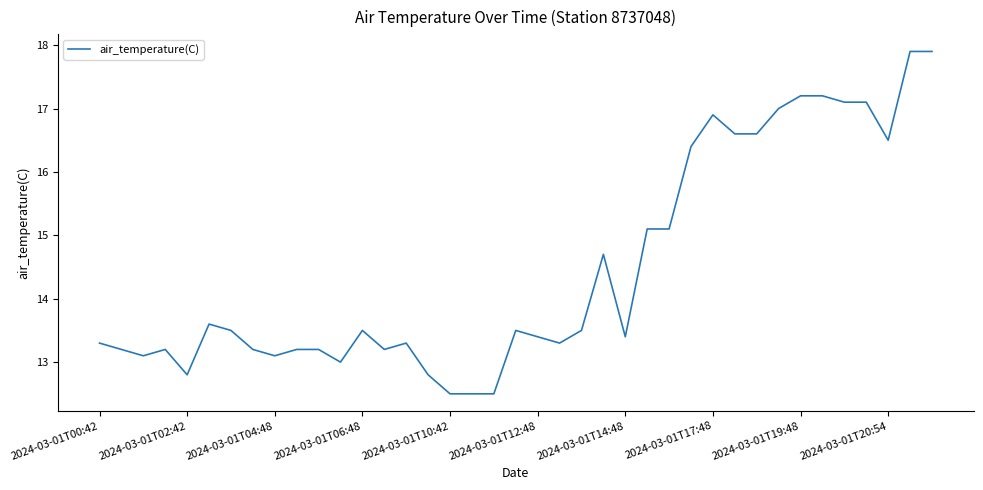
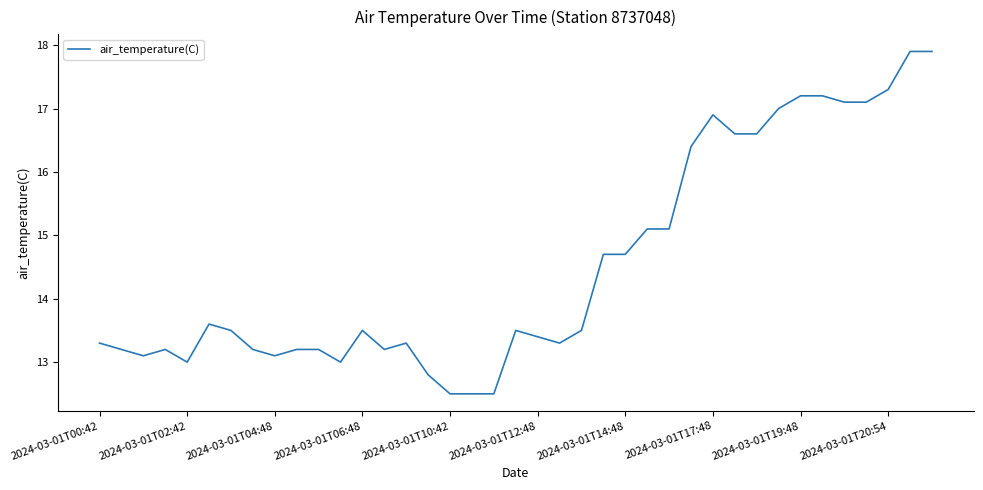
2024-03-01T02:42: 12.8 -> 13.0
2024-03-01T14:48: 13.4 -> 14.7
2024-03-01T20:54: 16.5 -> 17.3
